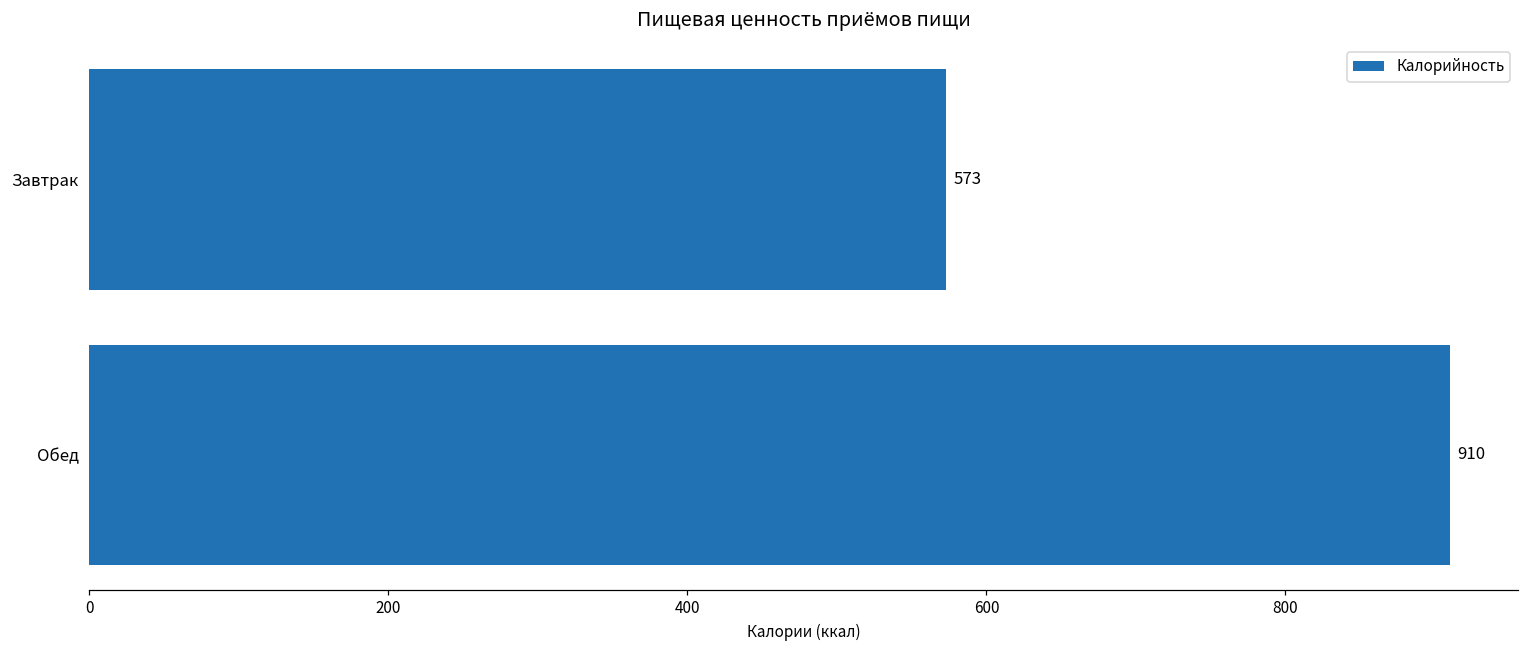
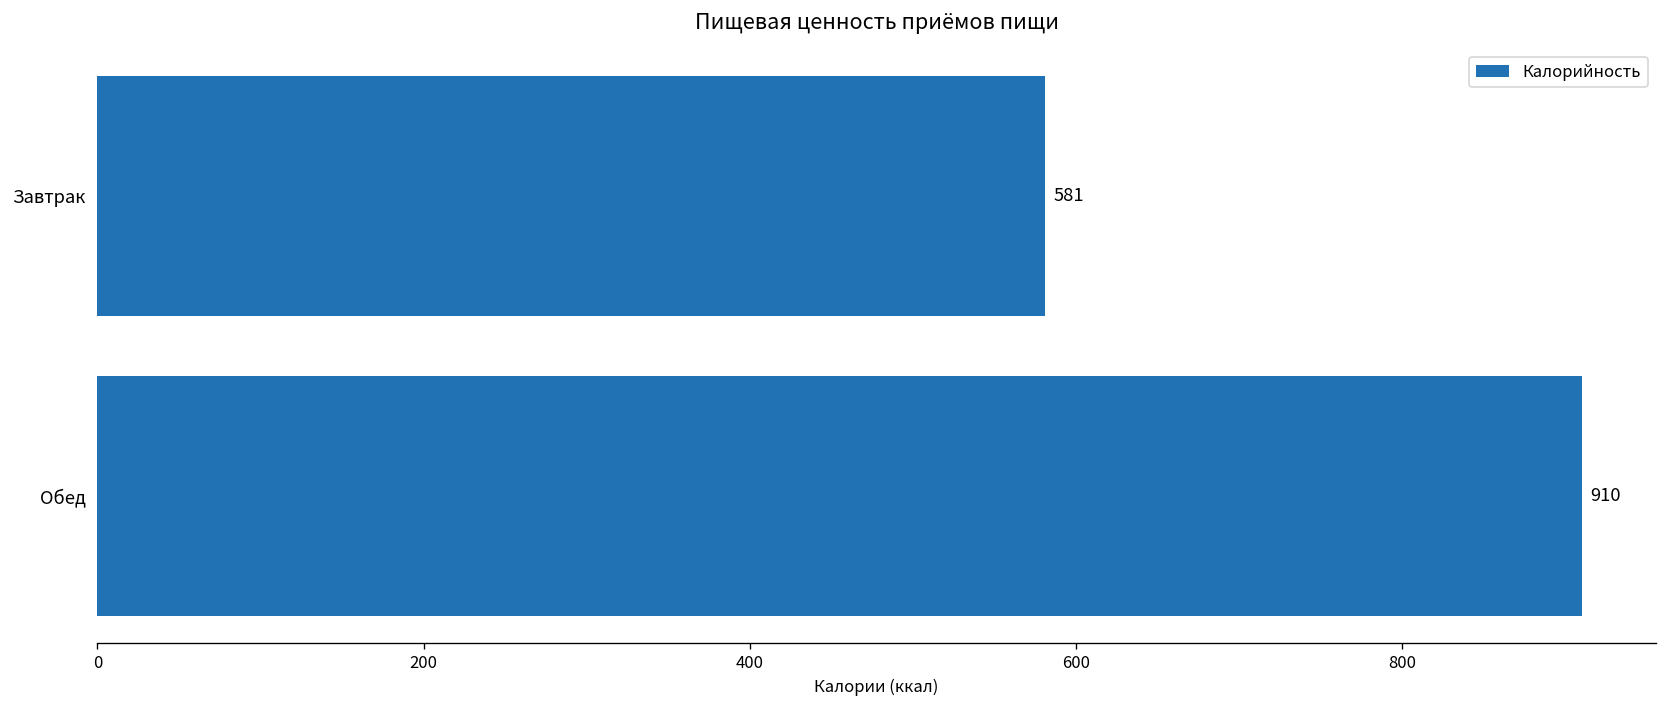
Завтрак: 573 -> 581
